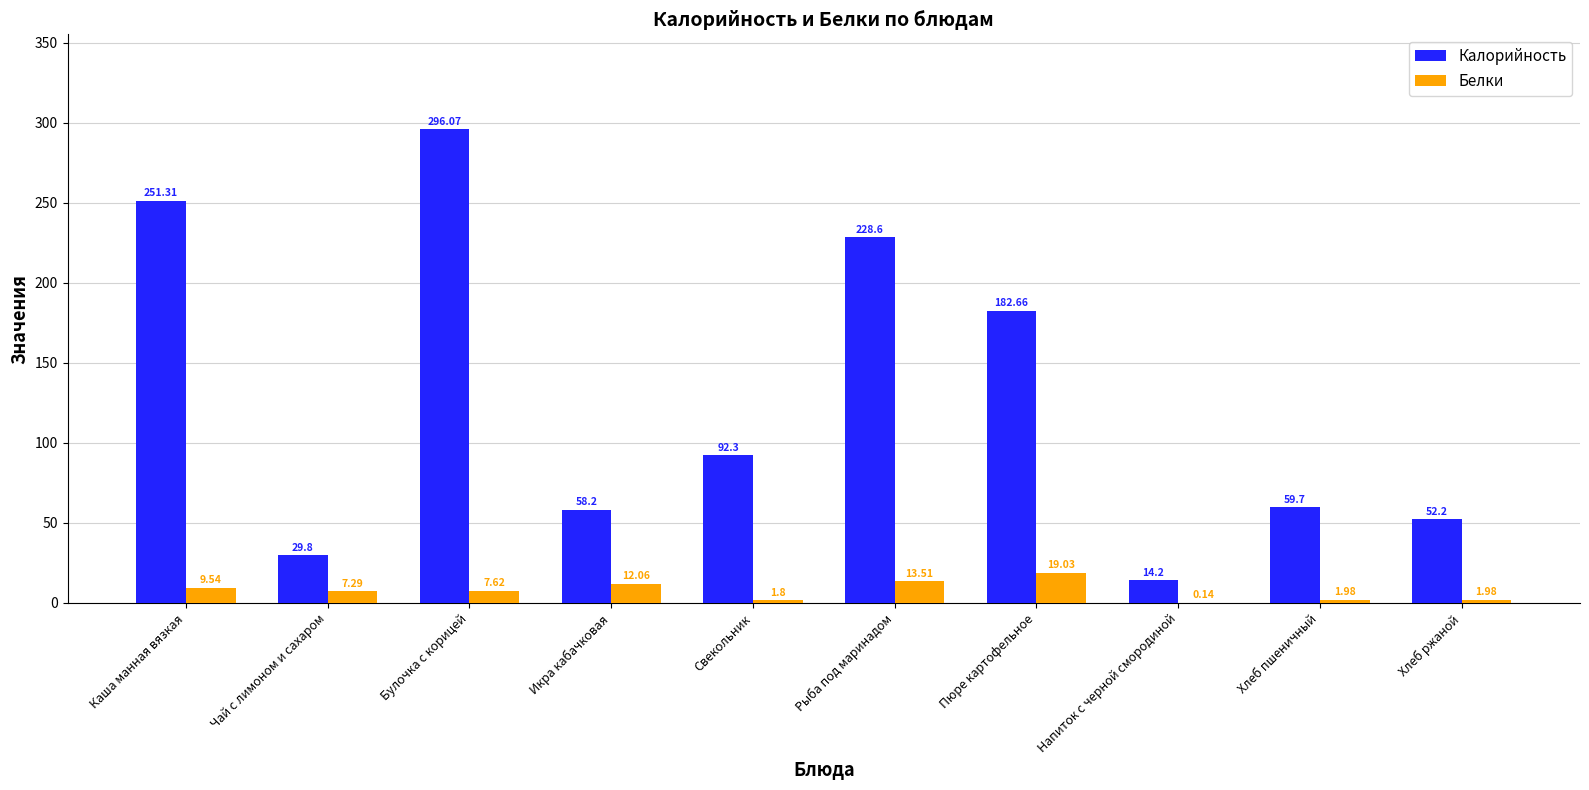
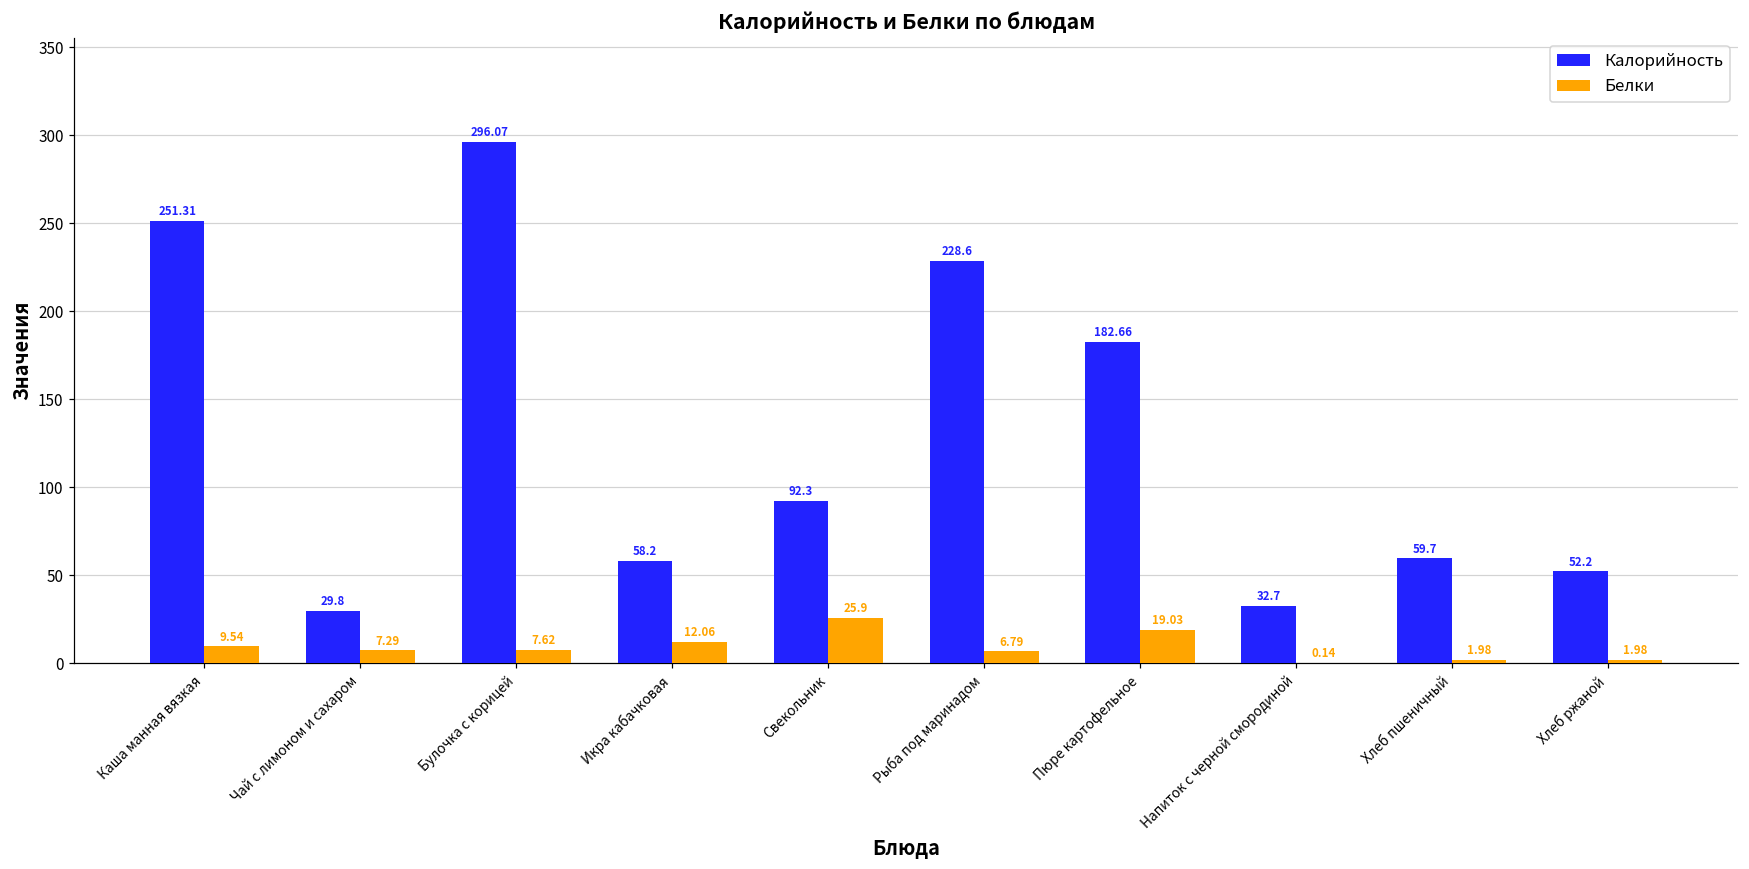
Белки, Свекольник: 1.8 -> 25.9
Белки, Рыба под маринадом: 13.51 -> 6.79
Калорийность, Напиток с черной смородиной: 14.2 -> 32.7
